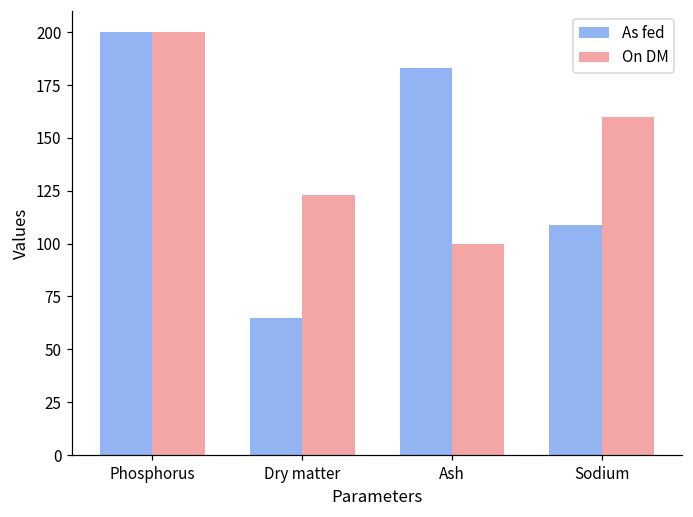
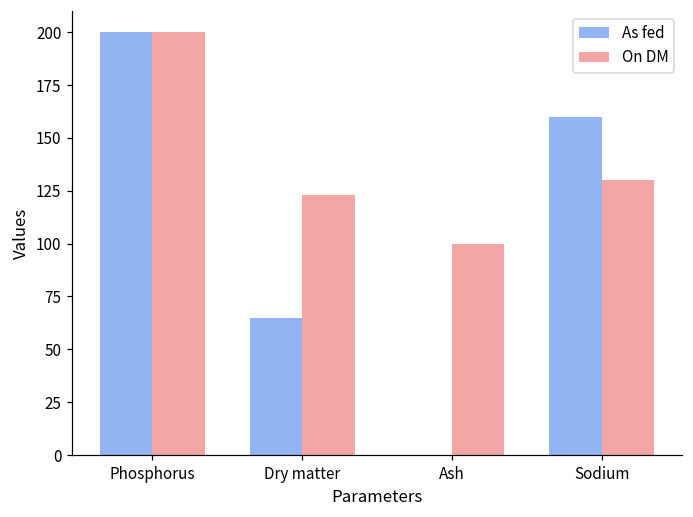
As fed, Ash: 183 -> 0
As fed, Sodium: 109 -> 160
On DM, Sodium: 160 -> 130
